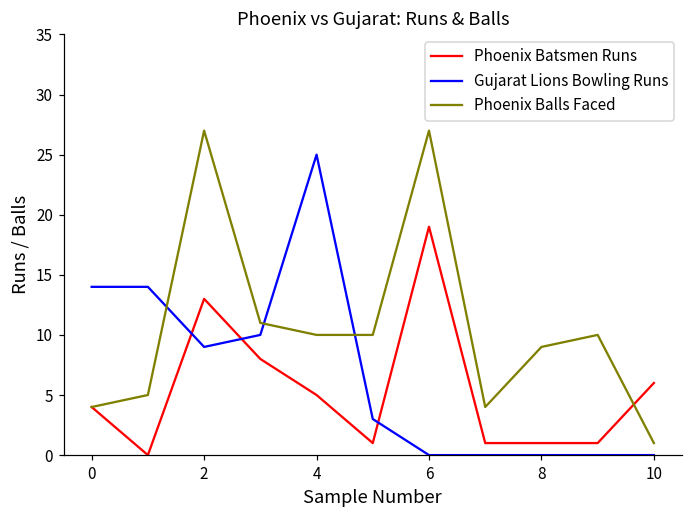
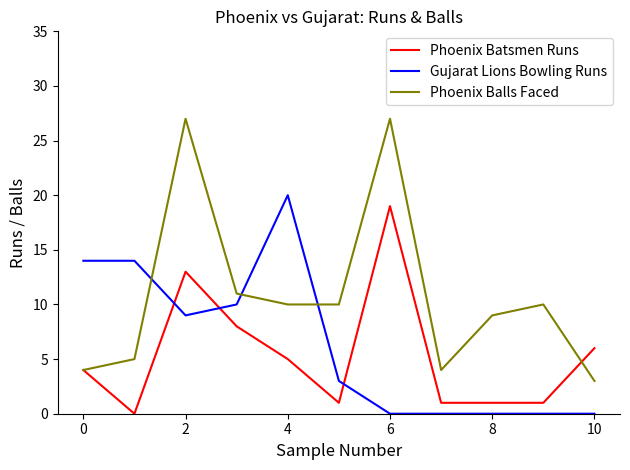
Gujarat Lions Bowling Runs, 4: 25 -> 20
Phoenix Balls Faced, 10: 1 -> 3
